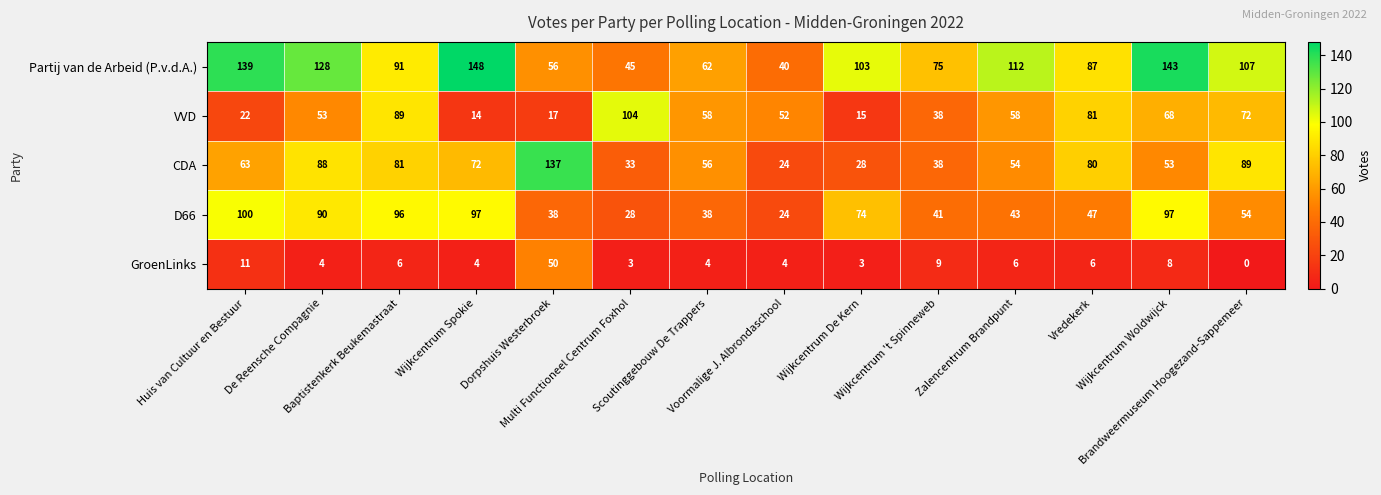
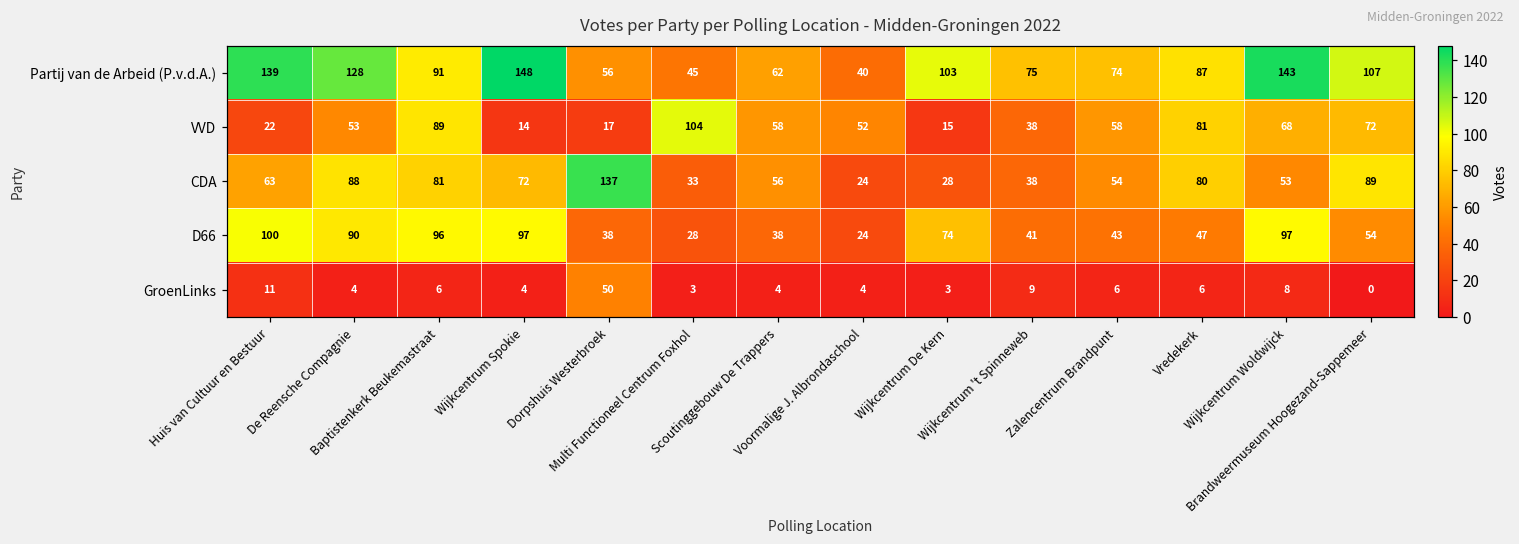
Partij van de Arbeid (P.v.d.A.), Zalencentrum Brandpunt: 112 -> 74
